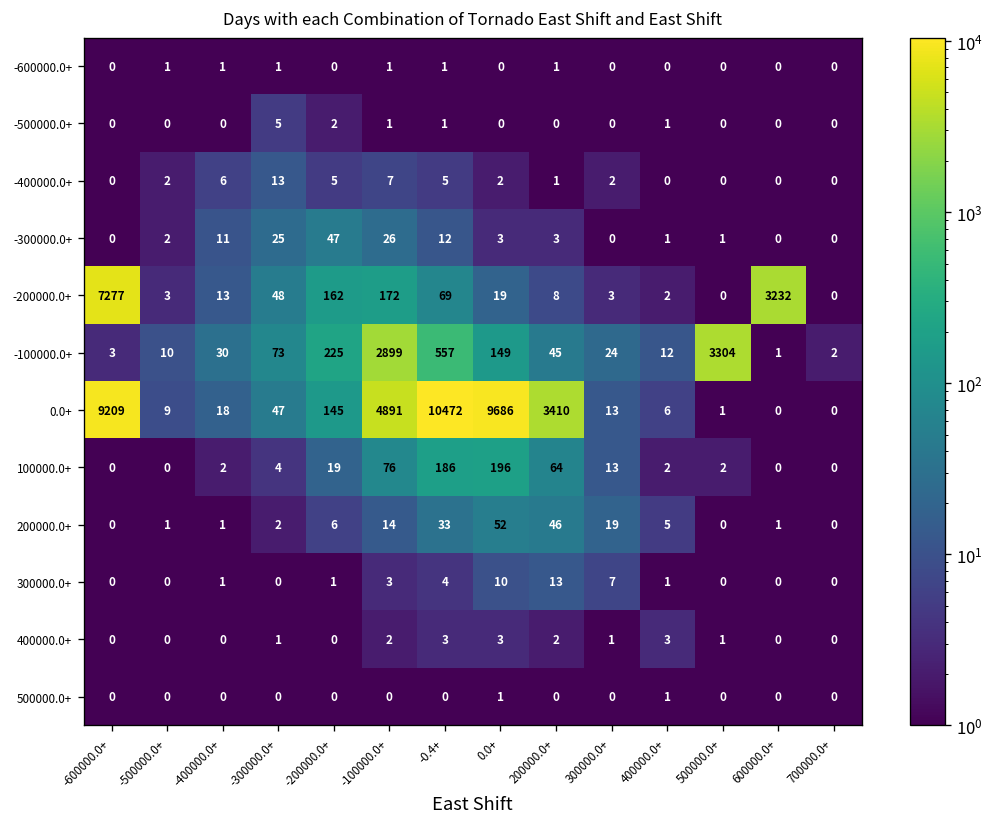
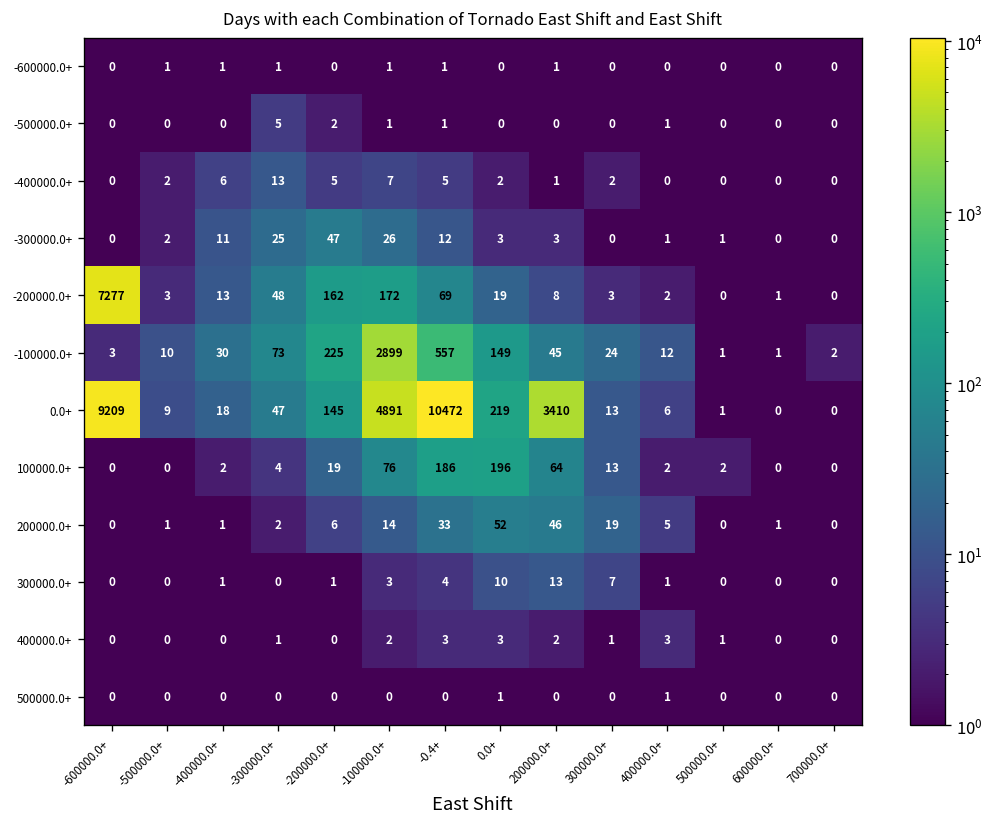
-200000.0+, 600000.0+: 3232 -> 1
-100000.0+, 500000.0+: 3304 -> 1
0.0+, 0.0+: 9686 -> 219
